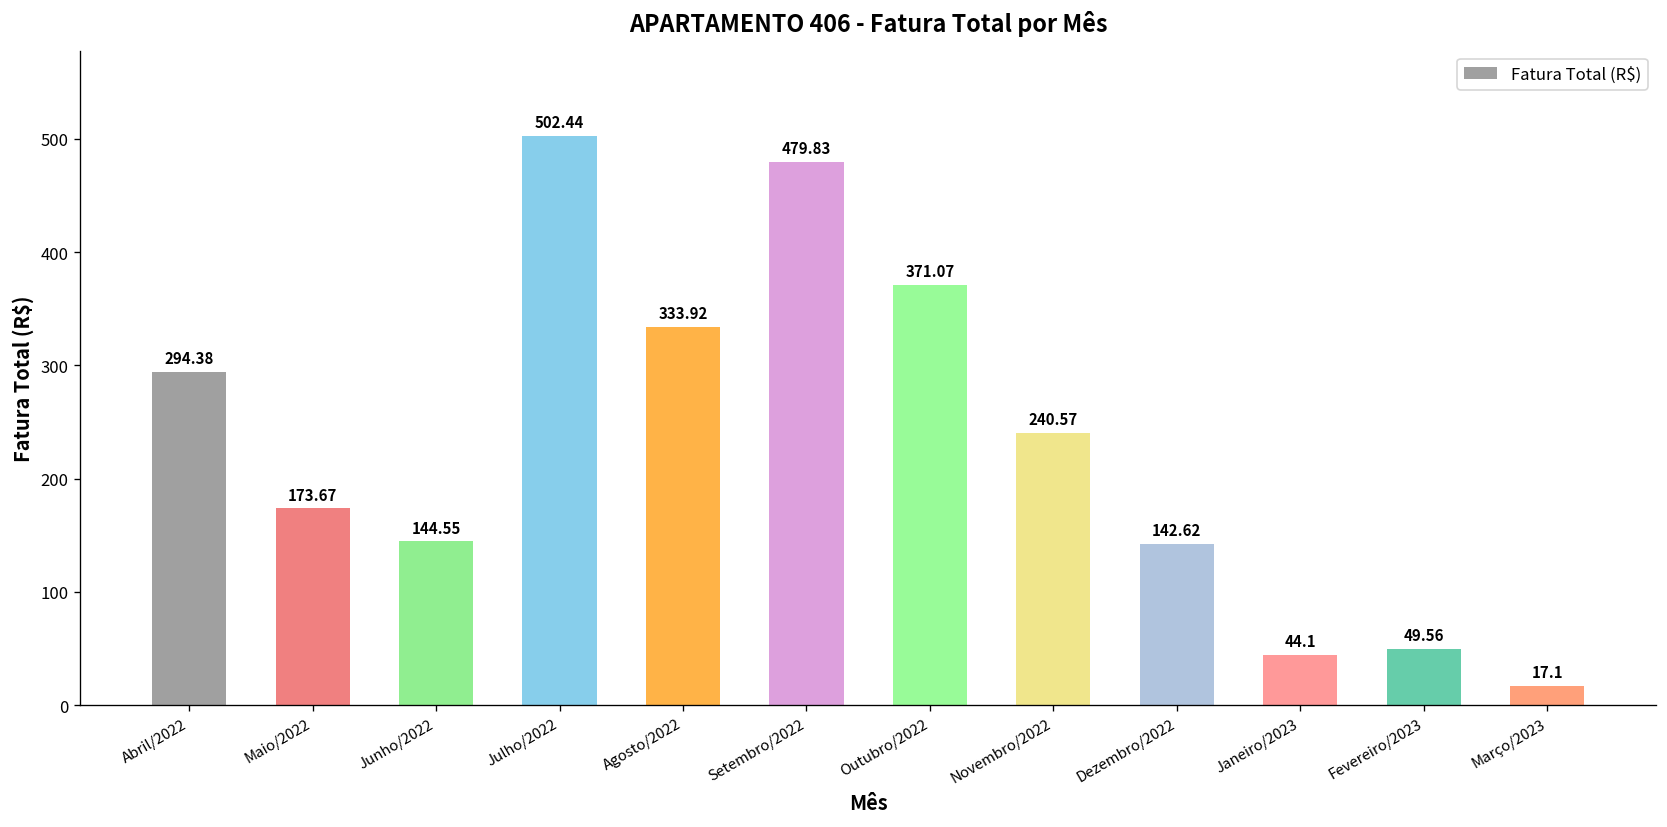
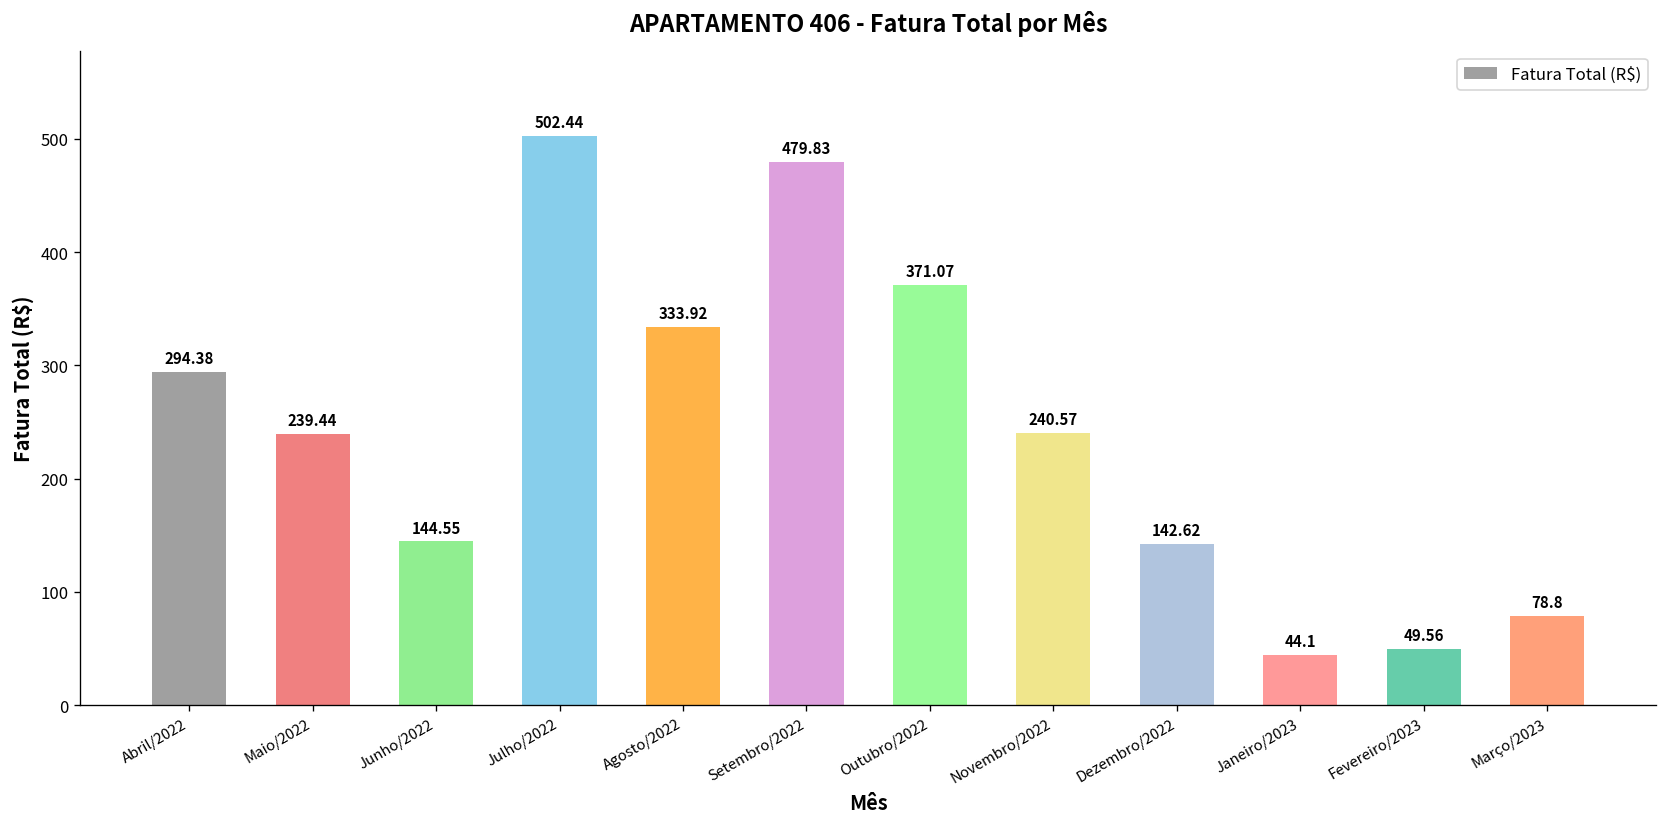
Maio/2022: 173.67 -> 239.44
Março/2023: 17.1 -> 78.8
